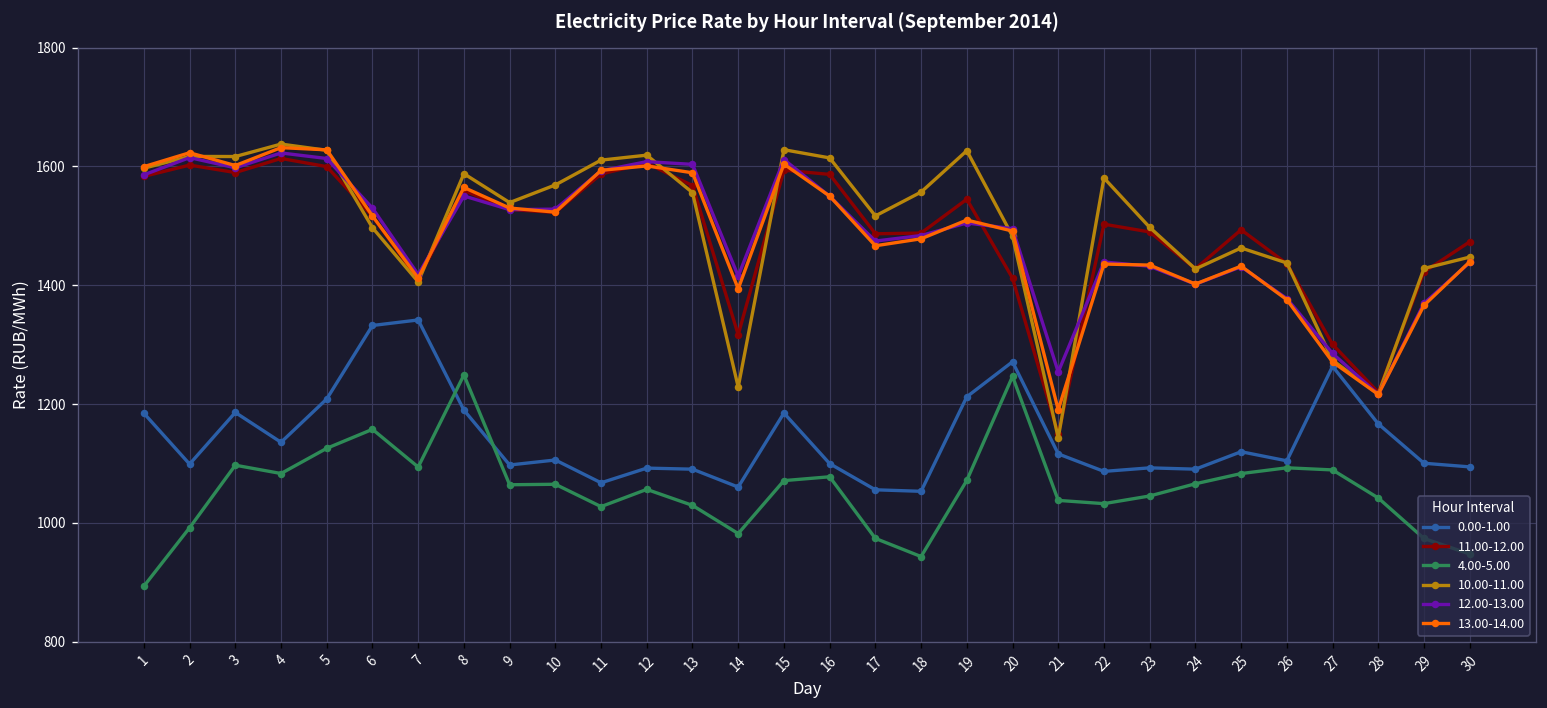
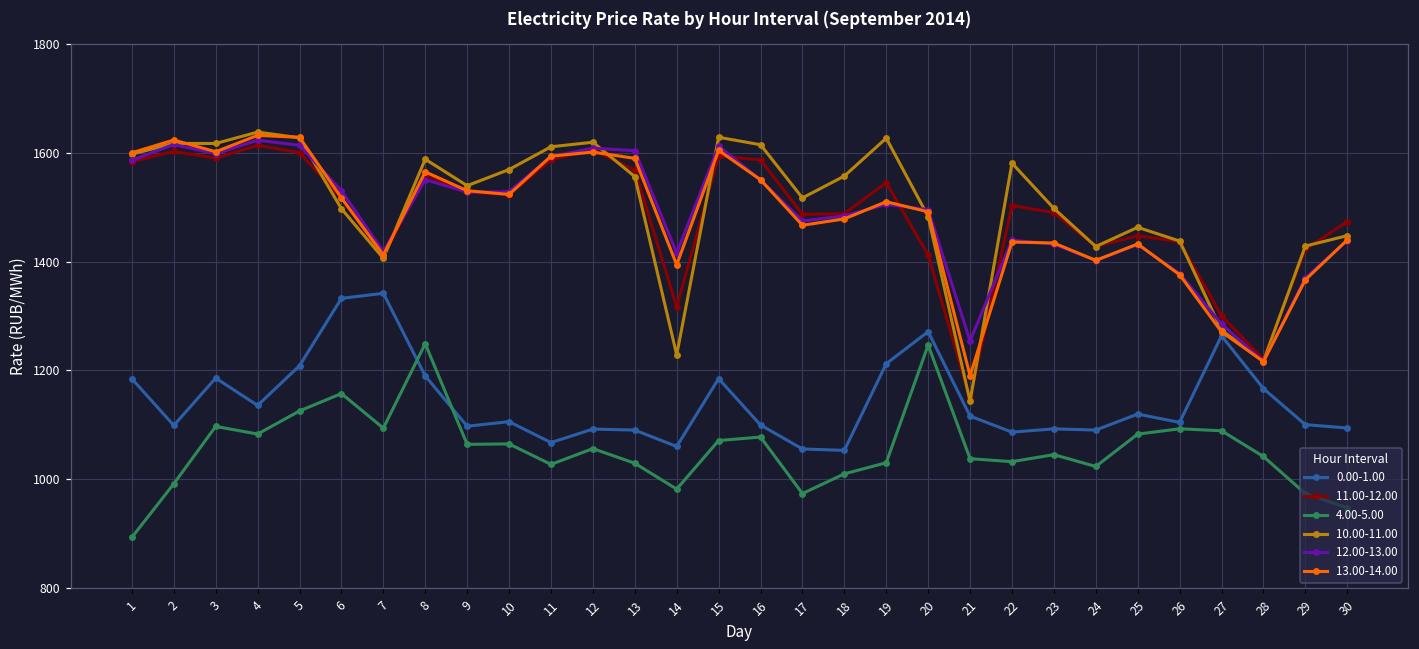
4.00-5.00, 18: 940 -> 1010
4.00-5.00, 19: 1070 -> 1030
4.00-5.00, 24: 1070 -> 1020
11.00-12.00, 25: 1490 -> 1450
